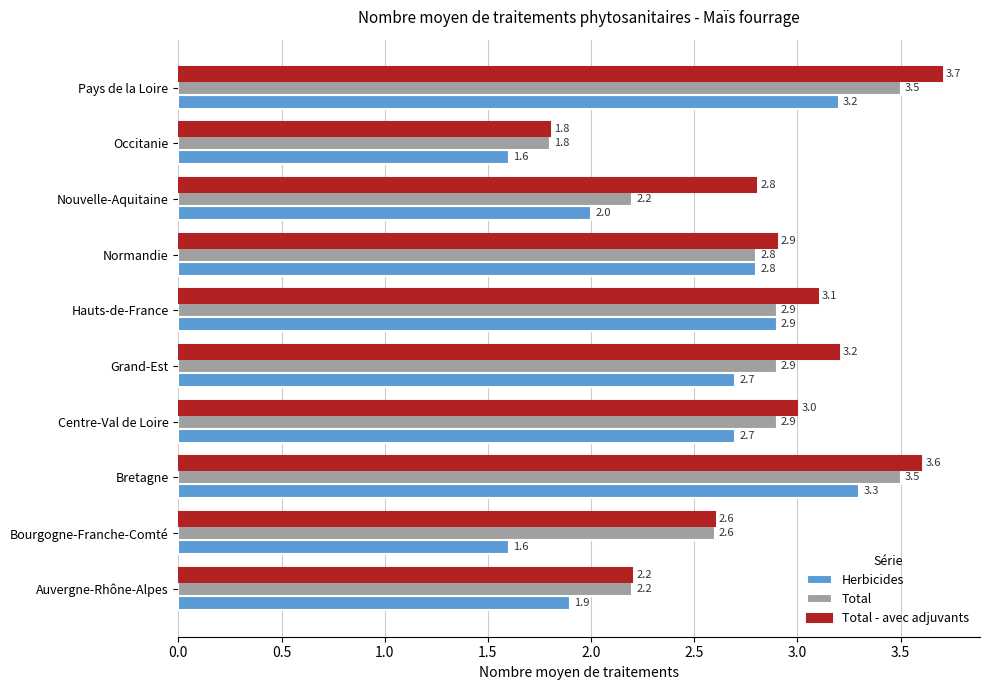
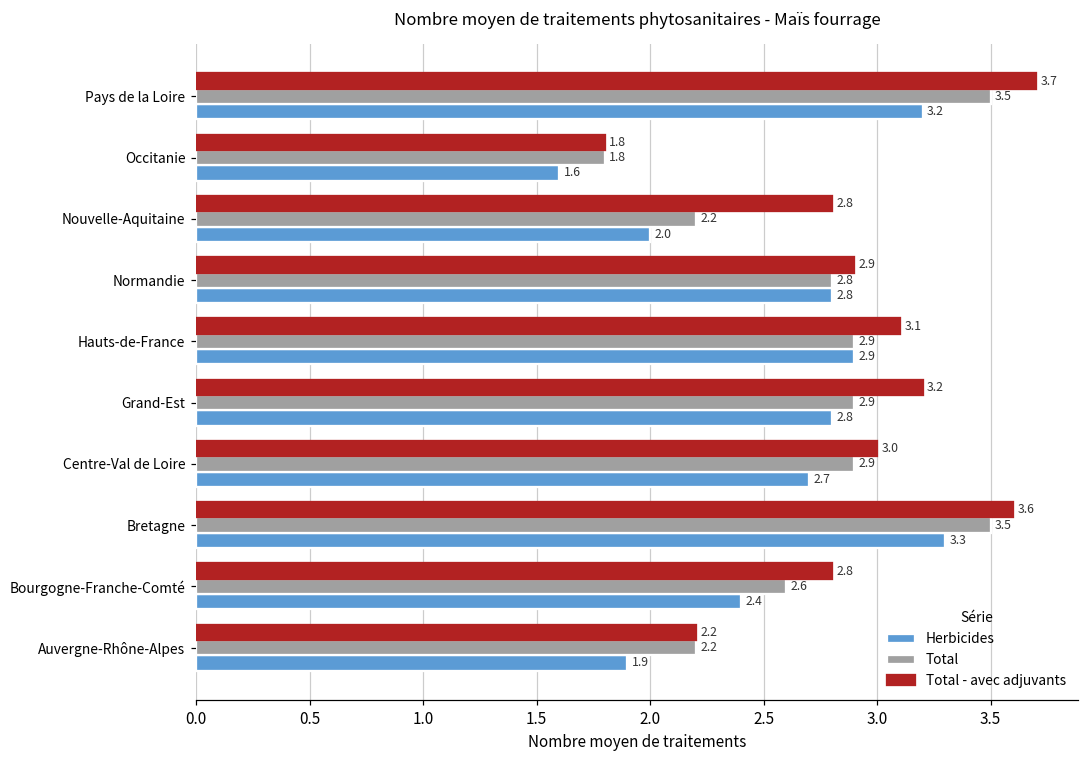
Herbicides, Grand-Est: 2.7 -> 2.8
Total - avec adjuvants, Bourgogne-Franche-Comté: 2.6 -> 2.8
Herbicides, Bourgogne-Franche-Comté: 1.6 -> 2.4
